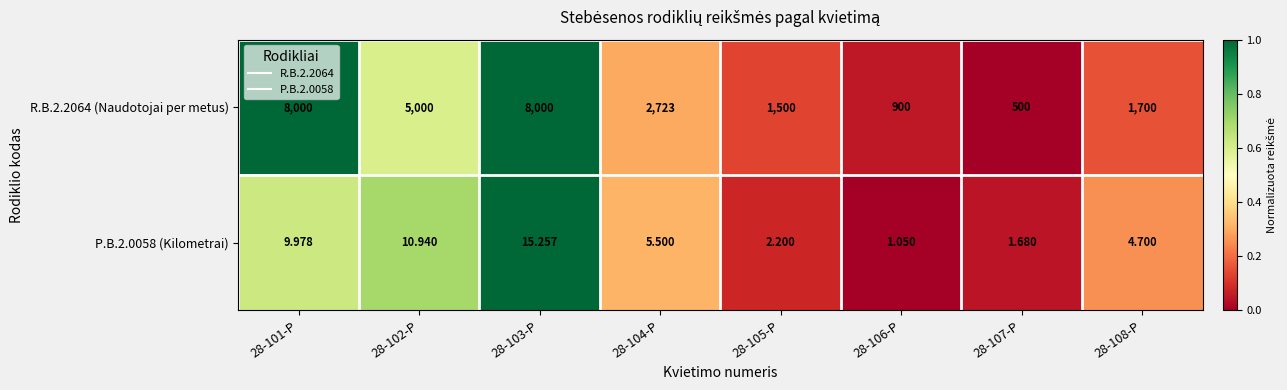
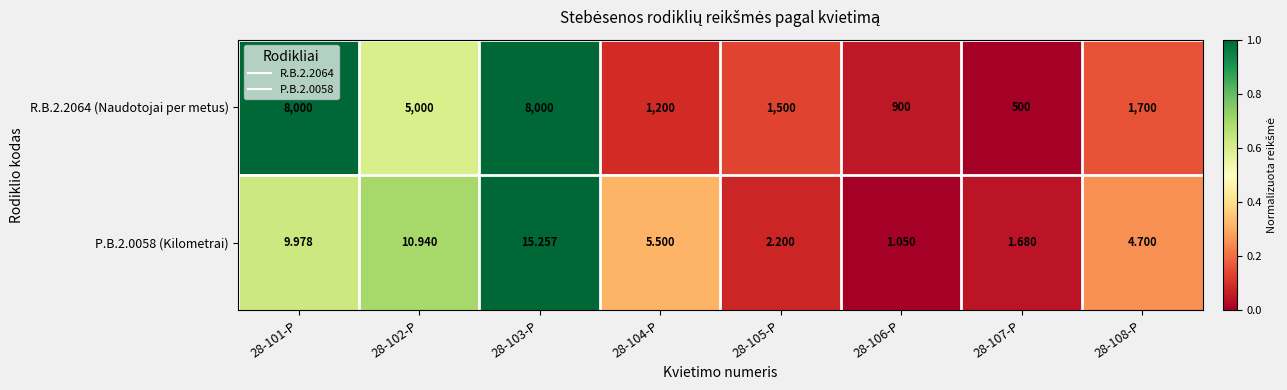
R.B.2.2064 (Naudotojai per metus), 28-104-P: 2,723 -> 1,200
